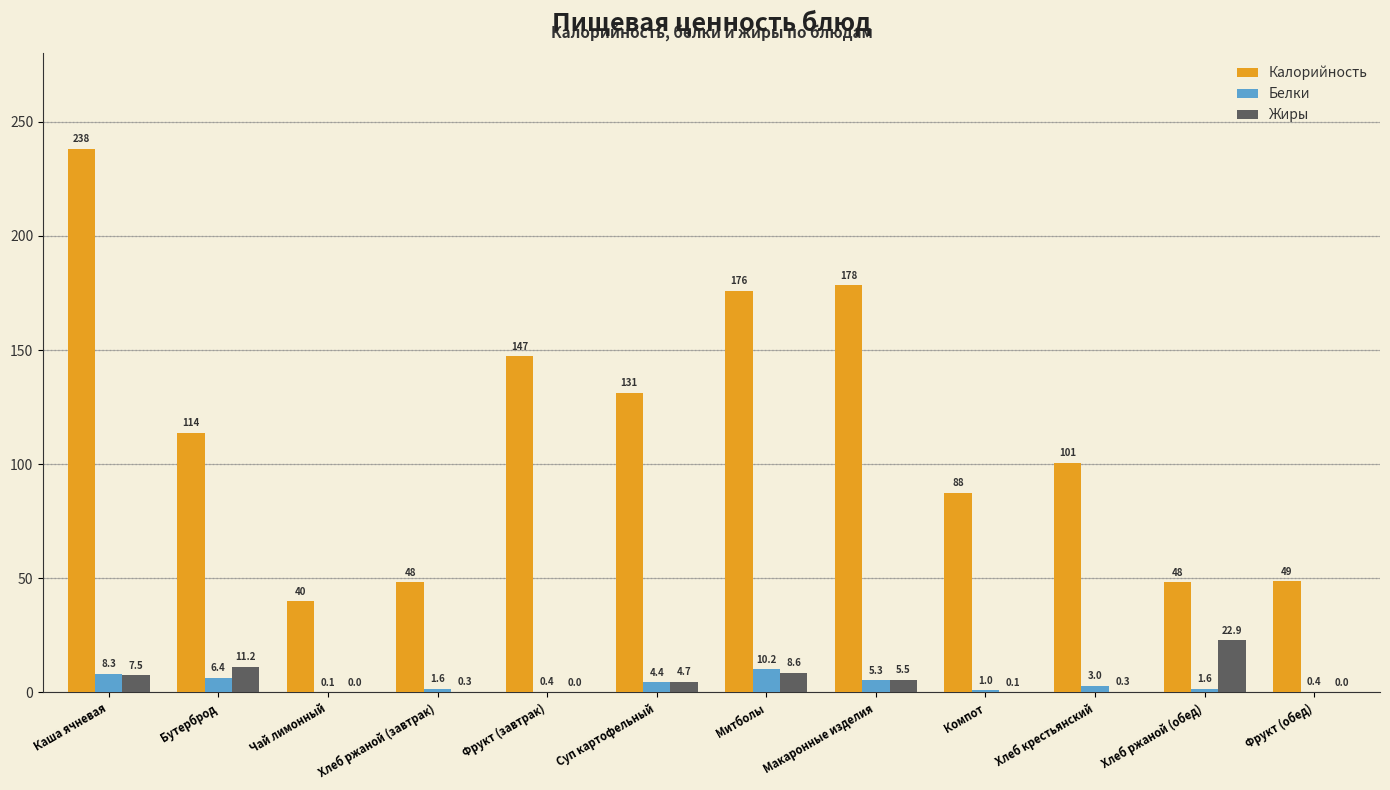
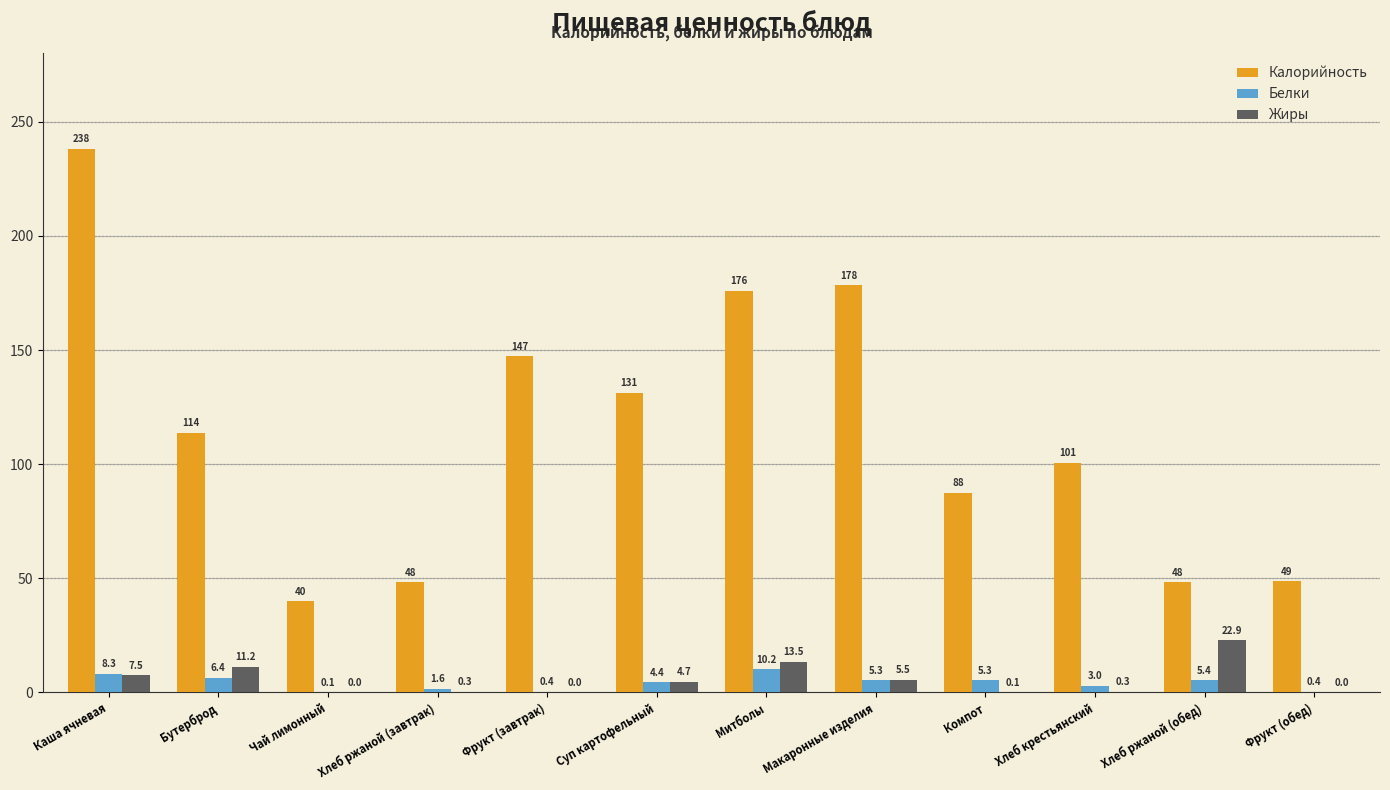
Жиры, Митболы: 8.6 -> 13.5
Белки, Компот: 1.0 -> 5.3
Белки, Хлеб ржаной (обед): 1.6 -> 5.4
